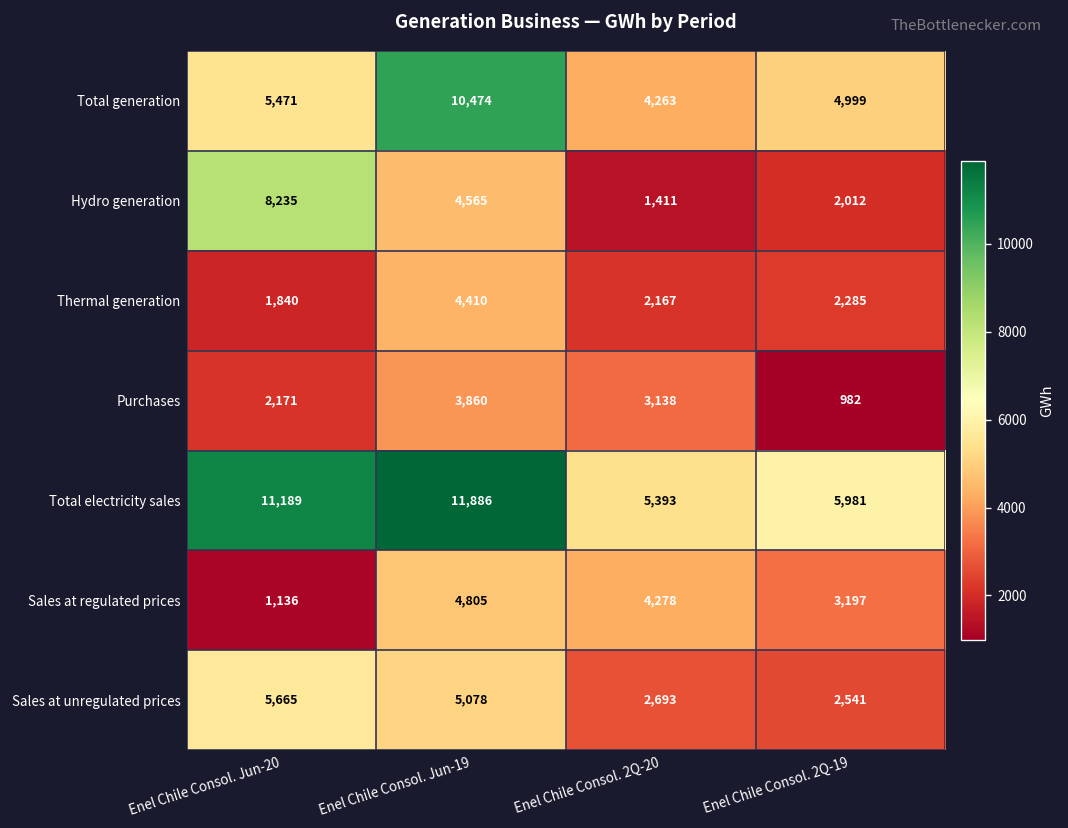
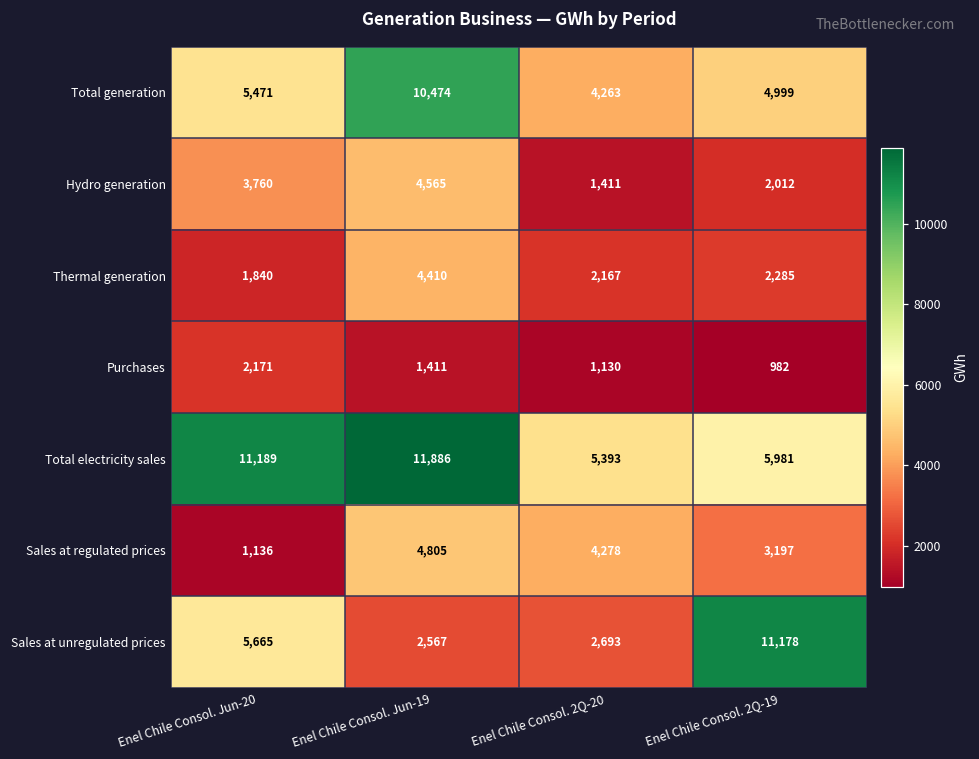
Hydro generation, Enel Chile Consol. Jun-20: 8,235 -> 3,760
Purchases, Enel Chile Consol. Jun-19: 3,860 -> 1,411
Purchases, Enel Chile Consol. 2Q-20: 3,138 -> 1,130
Sales at unregulated prices, Enel Chile Consol. Jun-19: 5,078 -> 2,567
Sales at unregulated prices, Enel Chile Consol. 2Q-19: 2,541 -> 11,178
